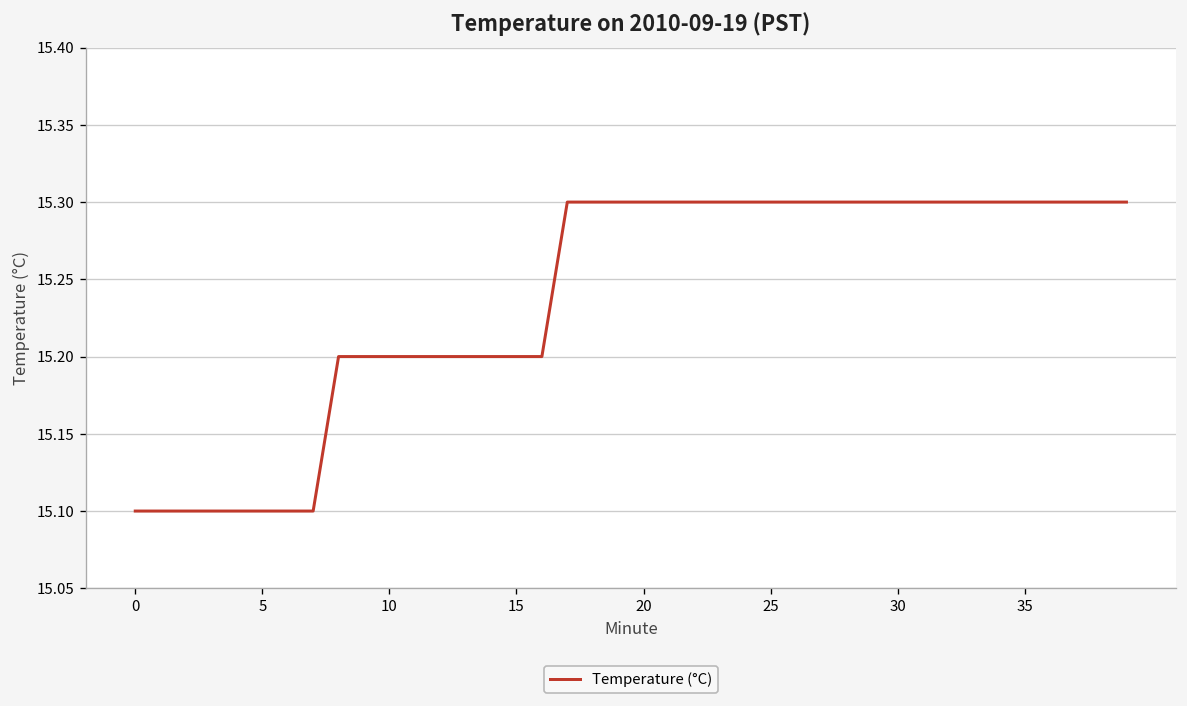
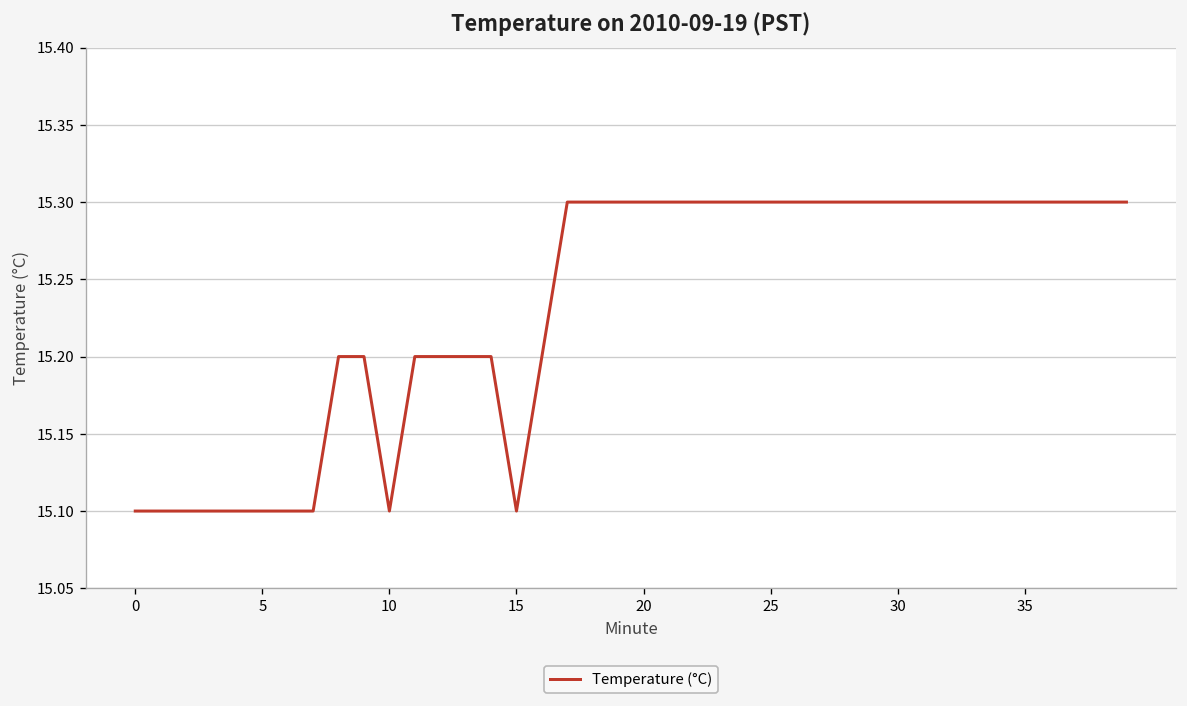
10: 15.2 -> 15.1
15: 15.2 -> 15.1
